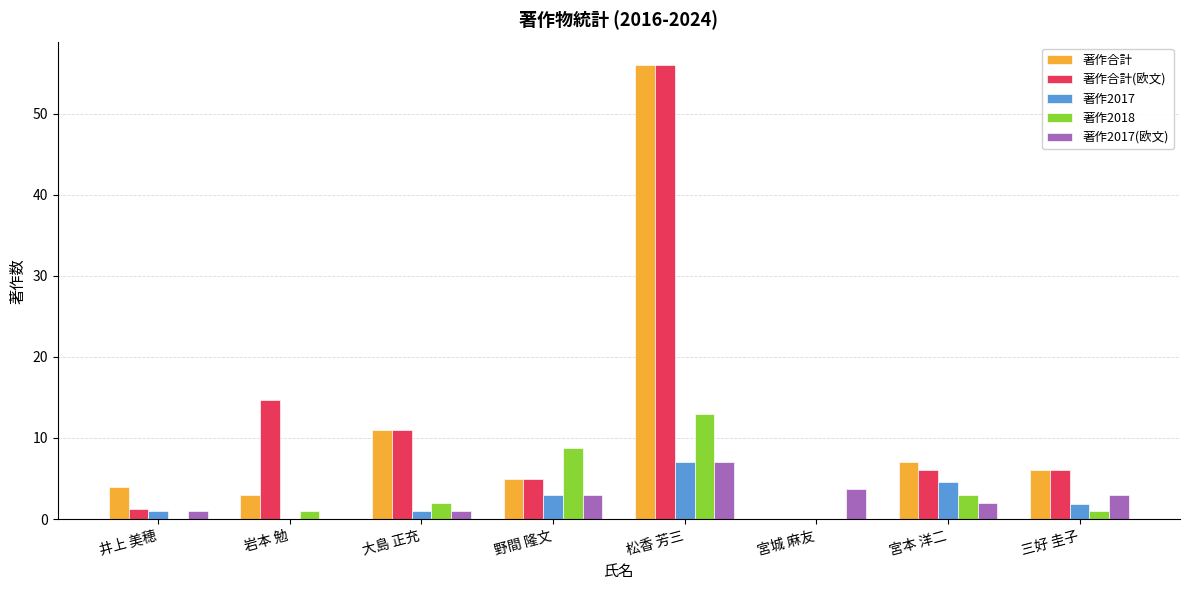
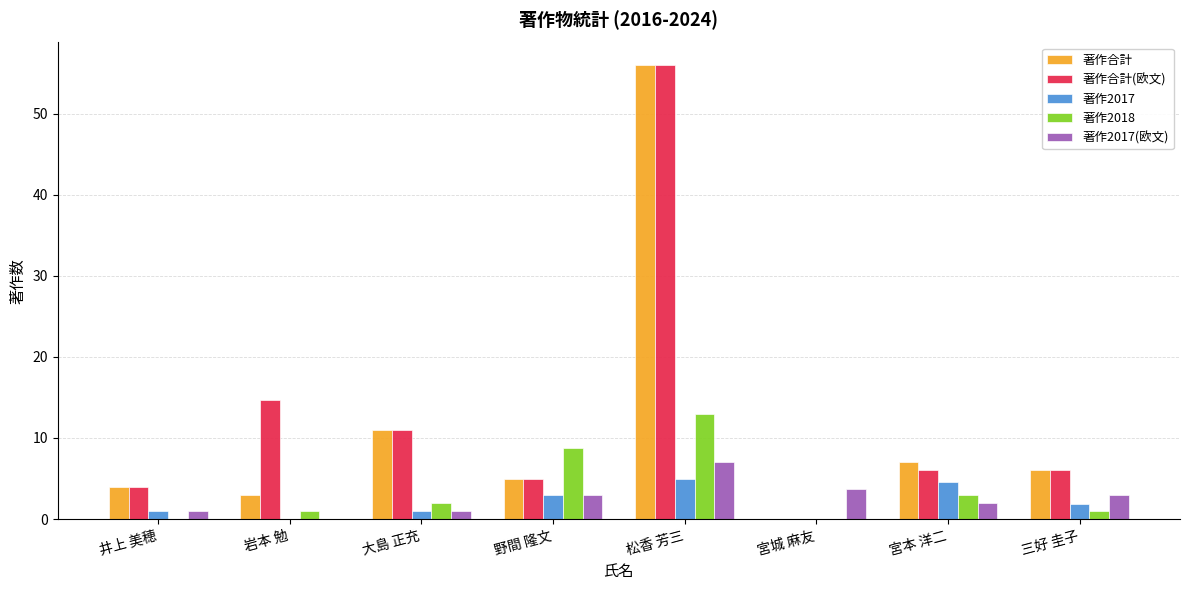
著作合計(欧文), 井上 美穂: 1 -> 4
著作2017, 松香 芳三: 7 -> 5
